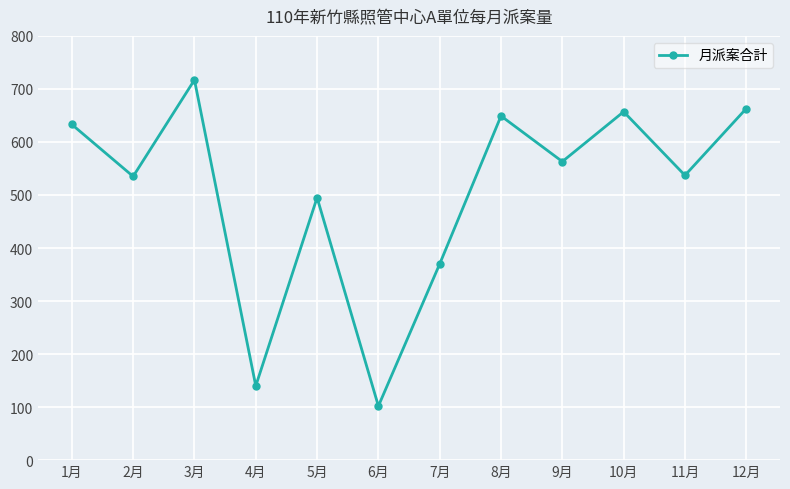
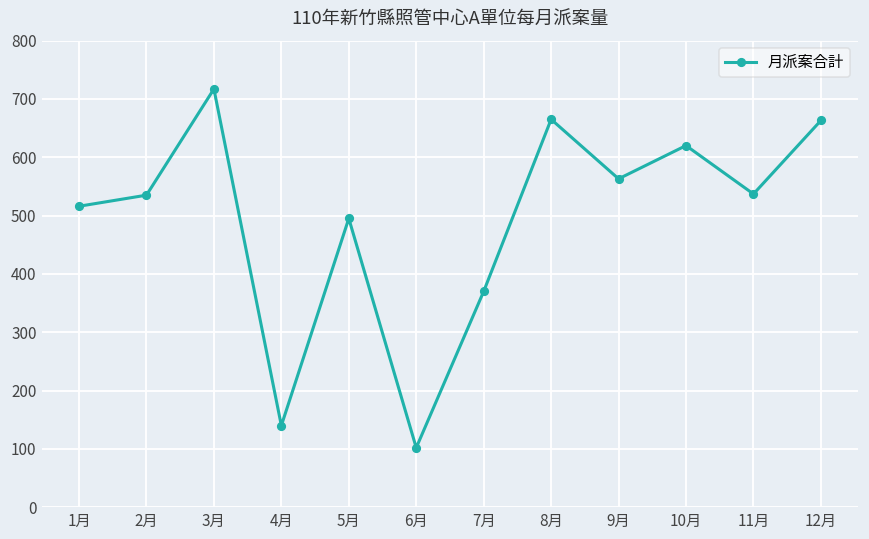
1月: 630 -> 520
8月: 650 -> 670
10月: 660 -> 620
